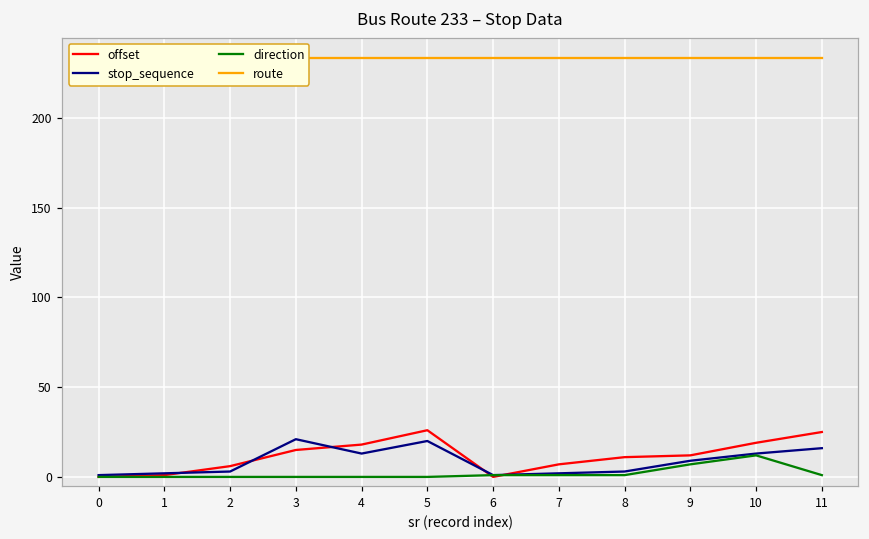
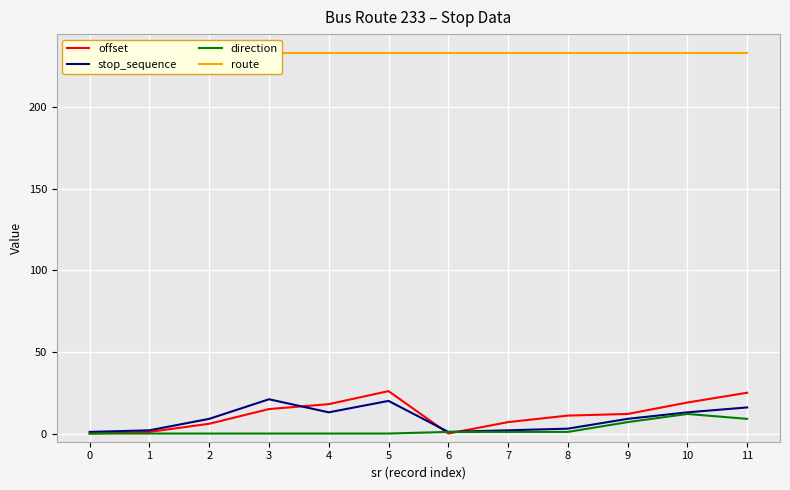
stop_sequence, 2: 3 -> 9
direction, 11: 1 -> 9
